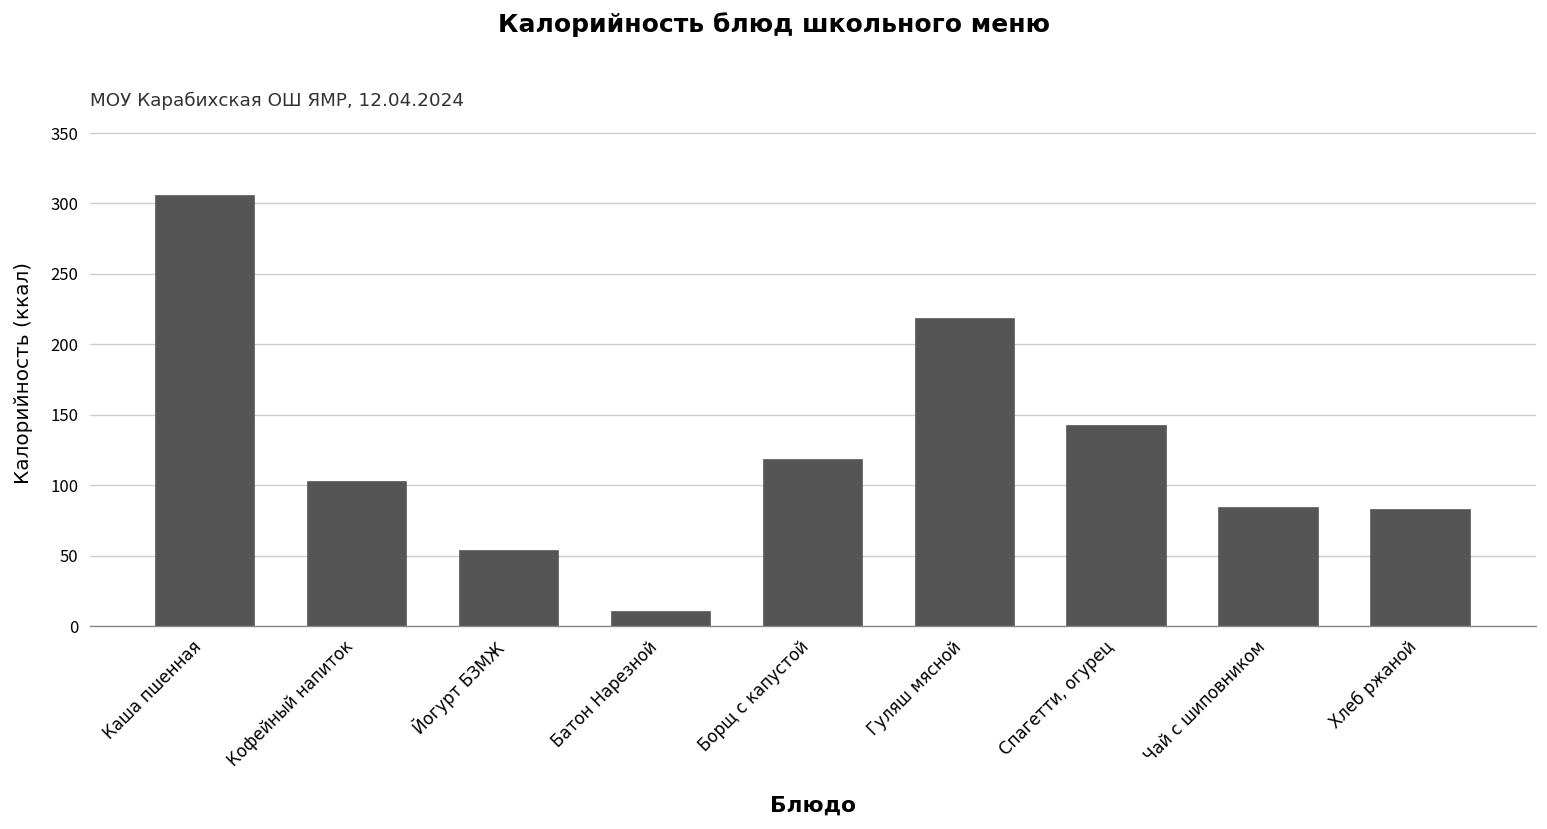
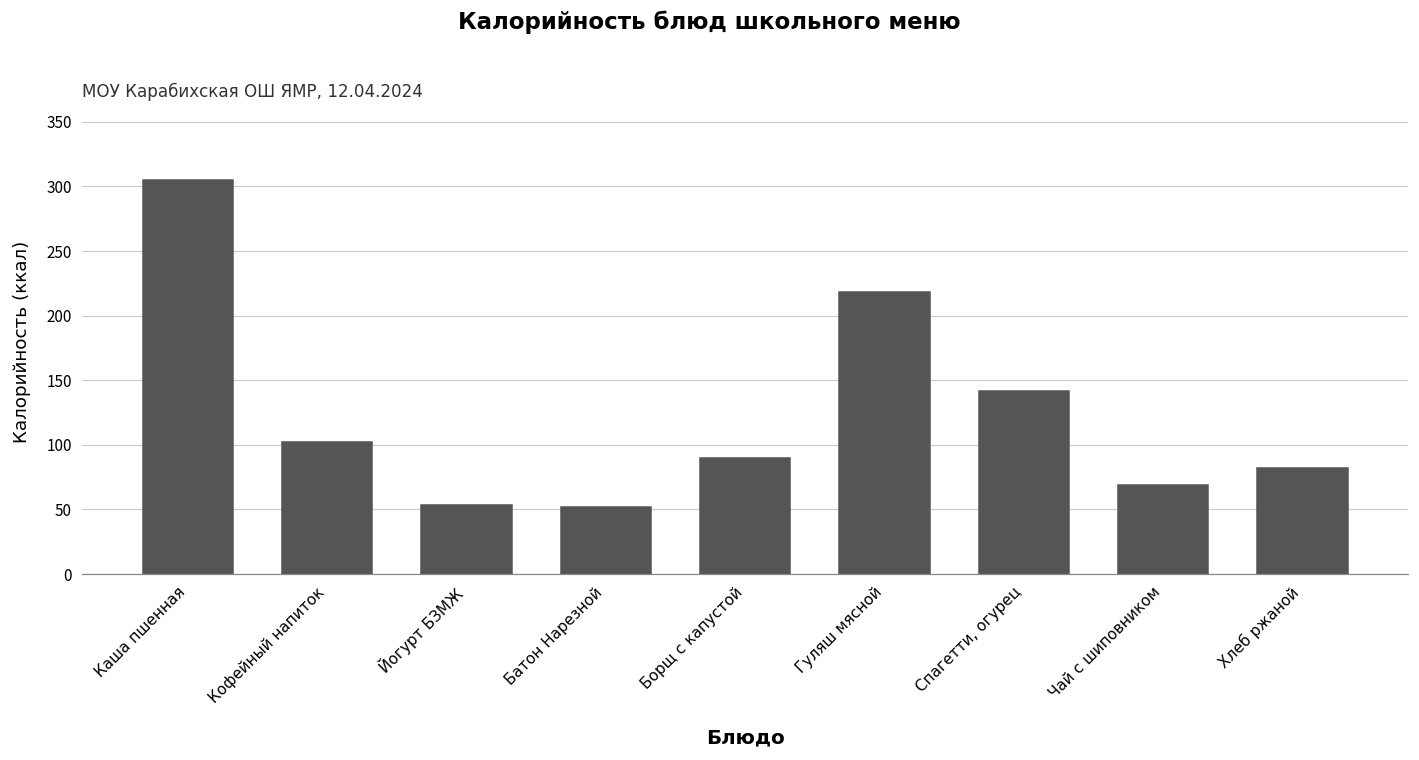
Батон Нарезной: 10 -> 52
Борщ с капустой: 118 -> 90
Чай с шиповником: 84 -> 69
